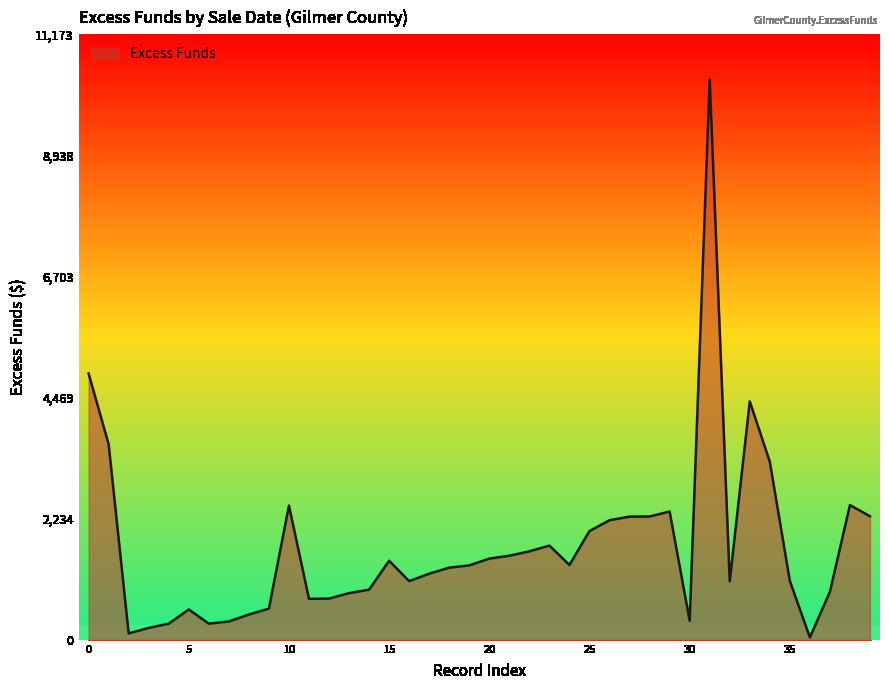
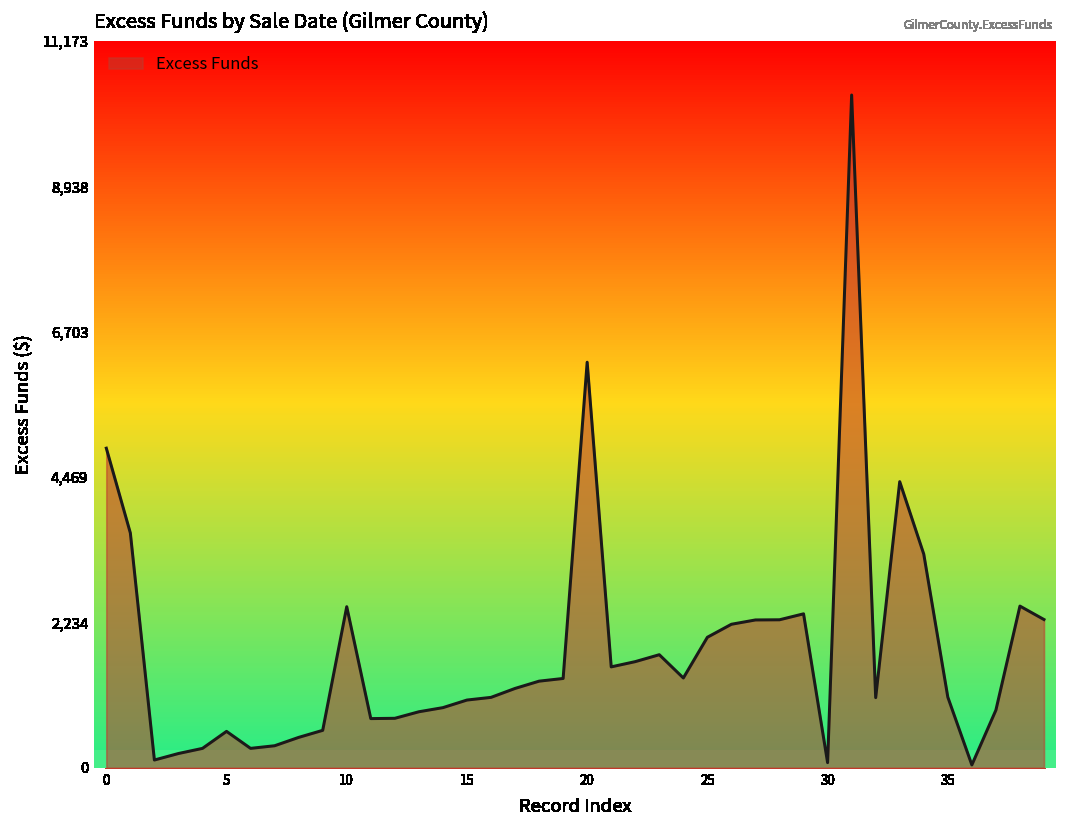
Excess Funds, 15: 1,500 -> 1,000
Excess Funds, 20: 1,500 -> 6,200
Excess Funds, 30: 400 -> 100
